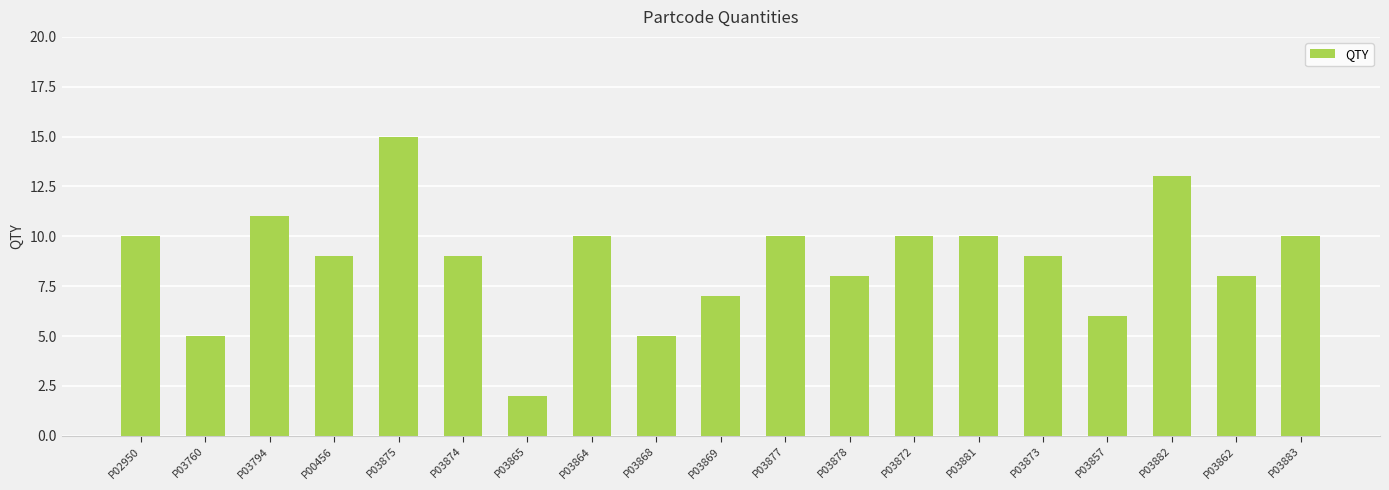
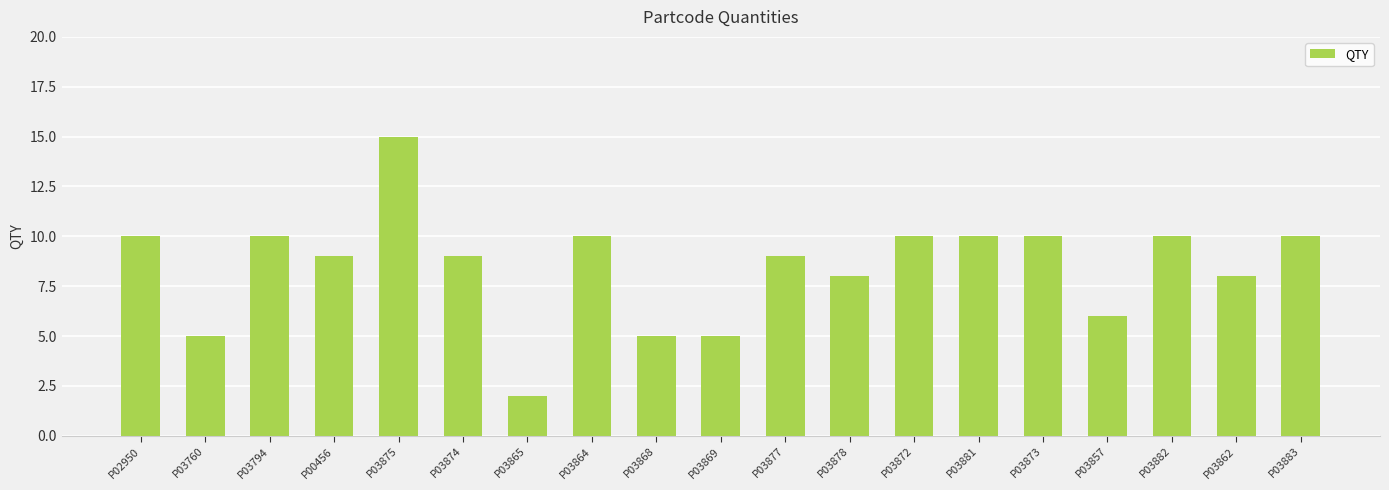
P03794: 11 -> 10
P03869: 7 -> 5
P03877: 10 -> 9
P03873: 9 -> 10
P03882: 13 -> 10
